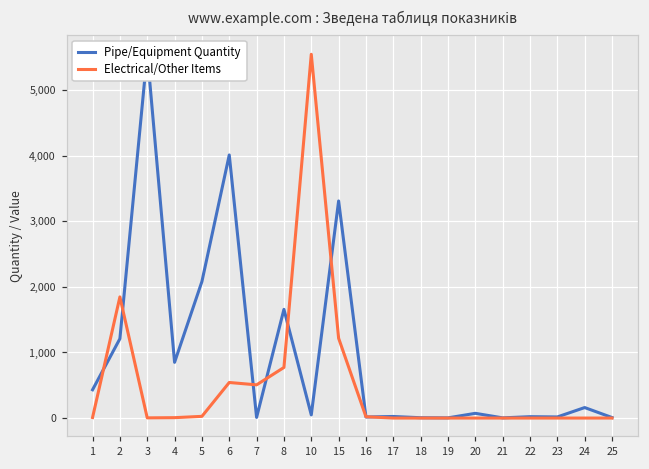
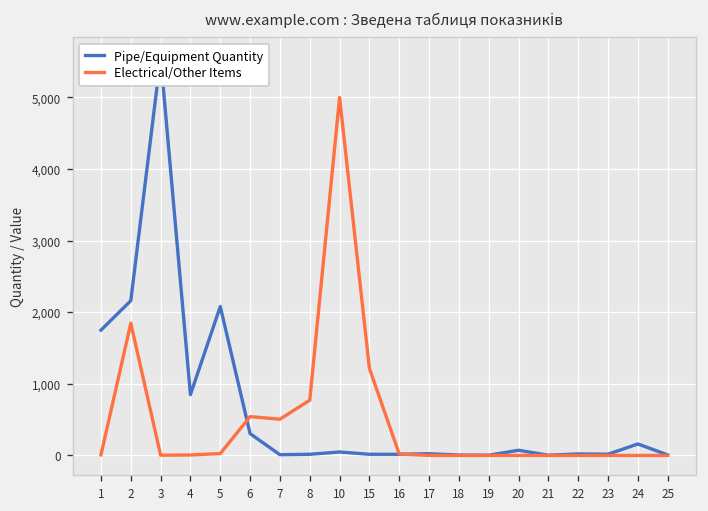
Pipe/Equipment Quantity, 1: 400 -> 1,800
Pipe/Equipment Quantity, 2: 1,200 -> 2,200
Pipe/Equipment Quantity, 6: 4,000 -> 300
Pipe/Equipment Quantity, 8: 1,700 -> 0
Electrical/Other Items, 10: 5,500 -> 5,000
Pipe/Equipment Quantity, 15: 3,300 -> 0
